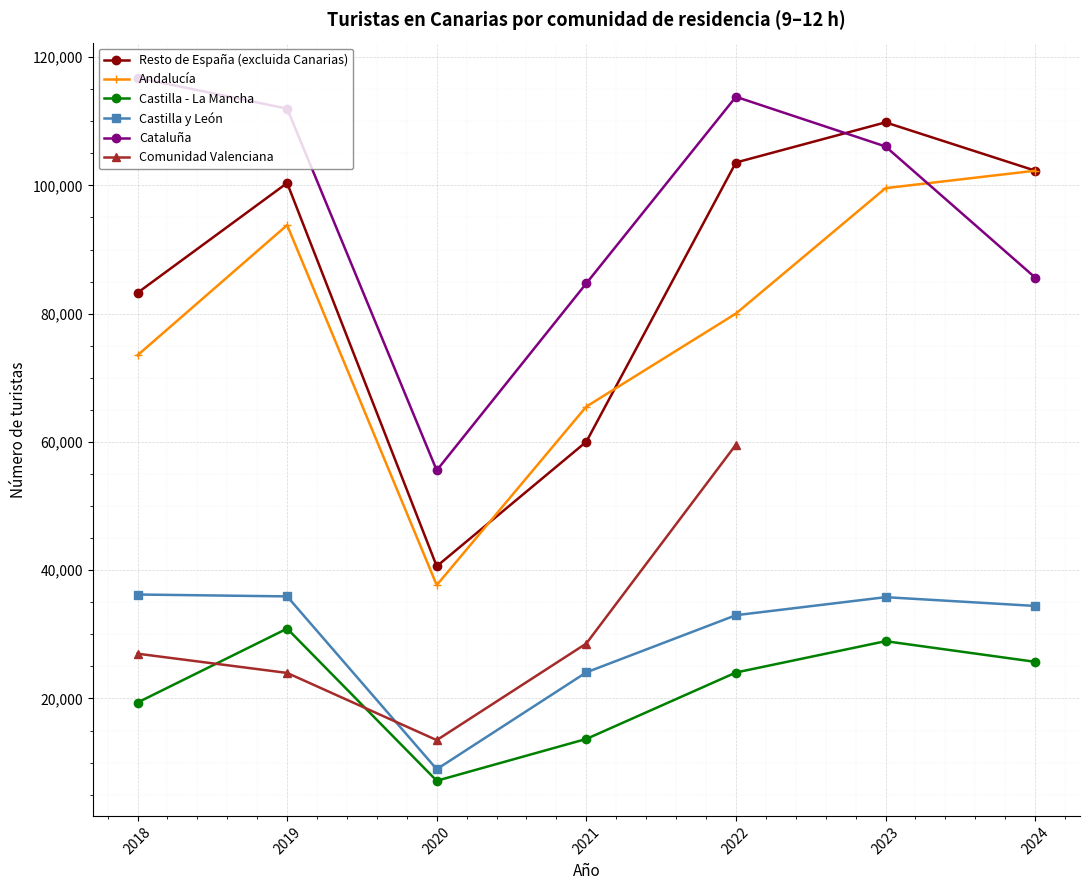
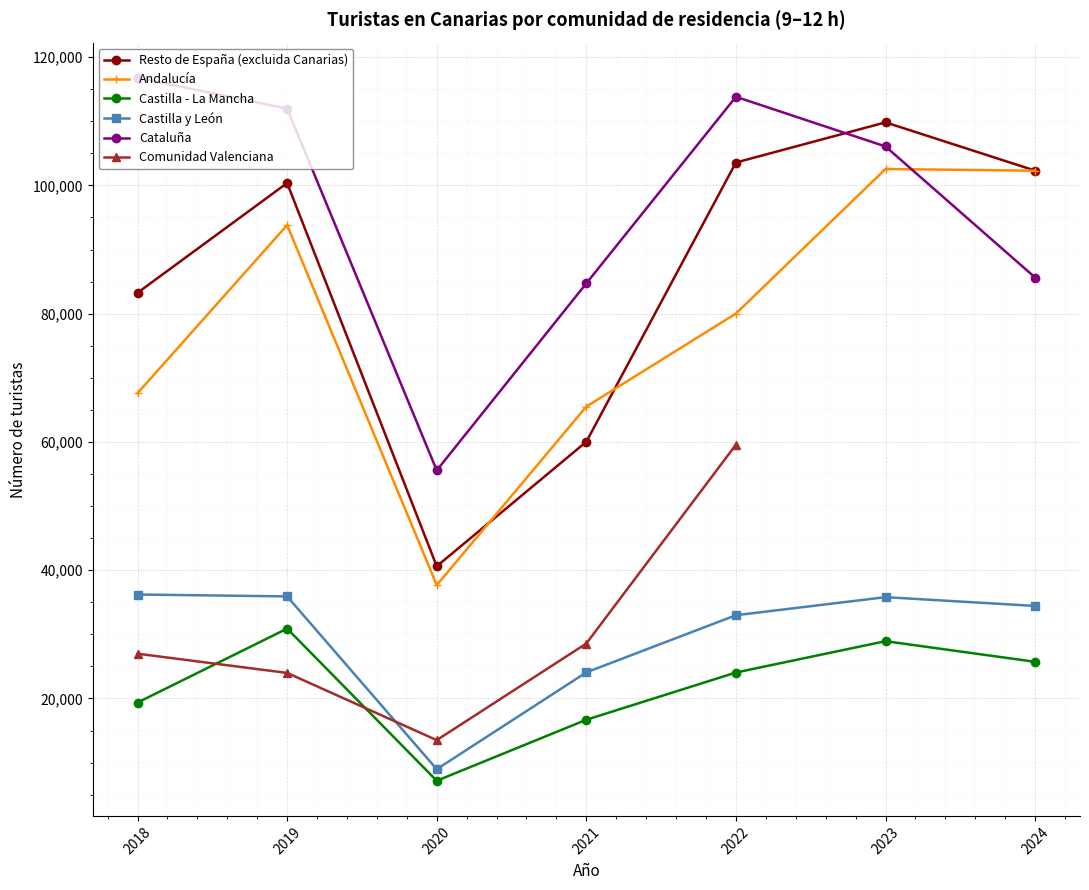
Andalucía, 2018: 74,000 -> 68,000
Castilla - La Mancha, 2021: 14,000 -> 17,000
Andalucía, 2023: 100,000 -> 103,000
